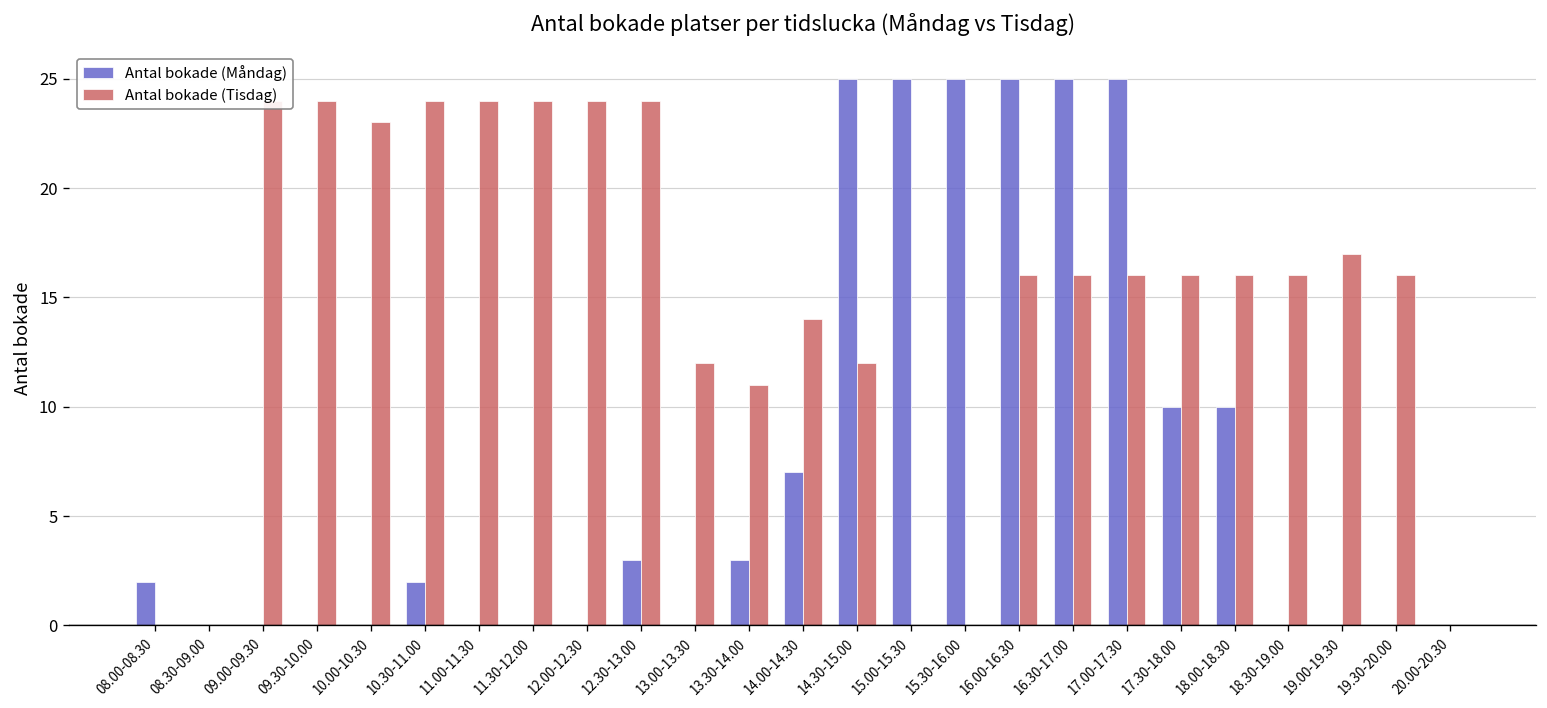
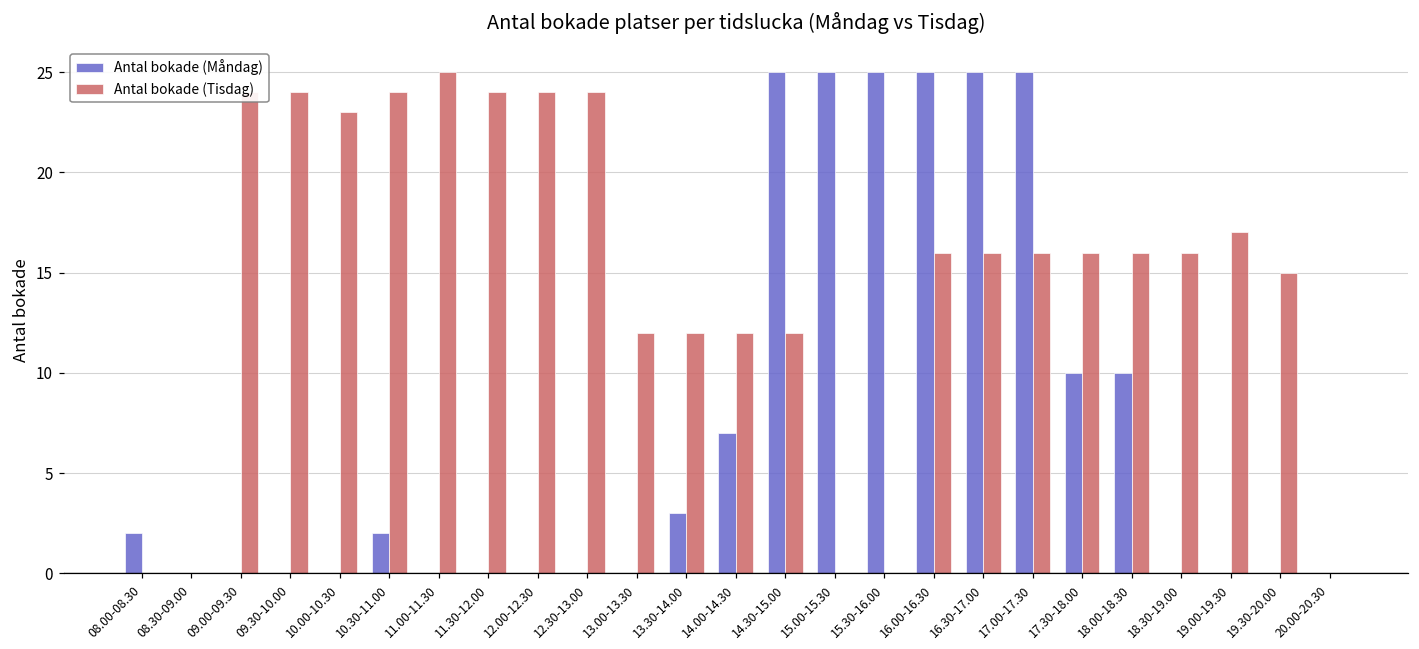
Antal bokade (Tisdag), 11.00-11.30: 24 -> 25
Antal bokade (Måndag), 12.30-13.00: 3 -> 0
Antal bokade (Tisdag), 13.30-14.00: 11 -> 12
Antal bokade (Tisdag), 14.00-14.30: 14 -> 12
Antal bokade (Tisdag), 19.30-20.00: 16 -> 15
